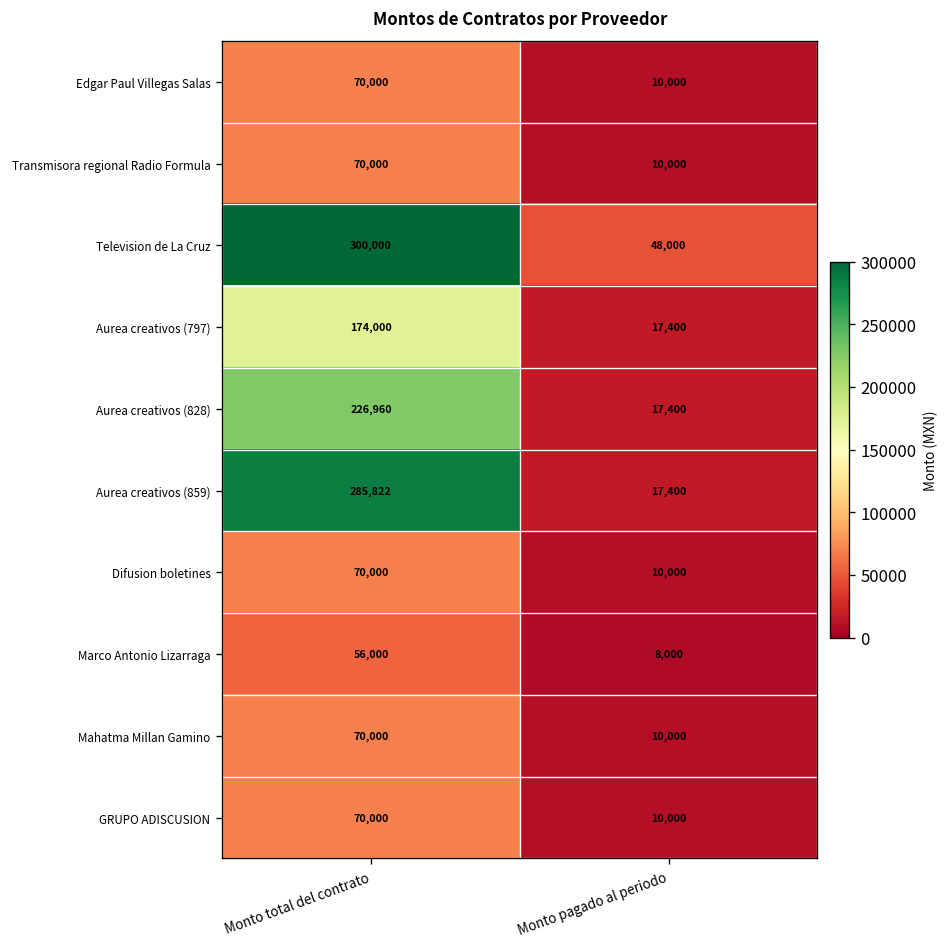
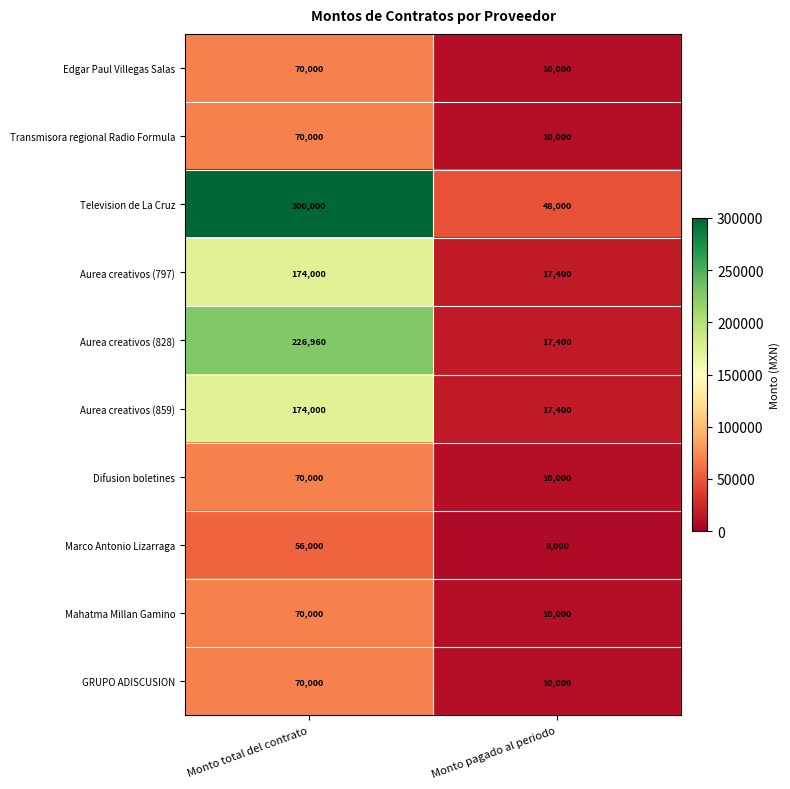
Aurea creativos (859), Monto total del contrato: 285,822 -> 174,000
